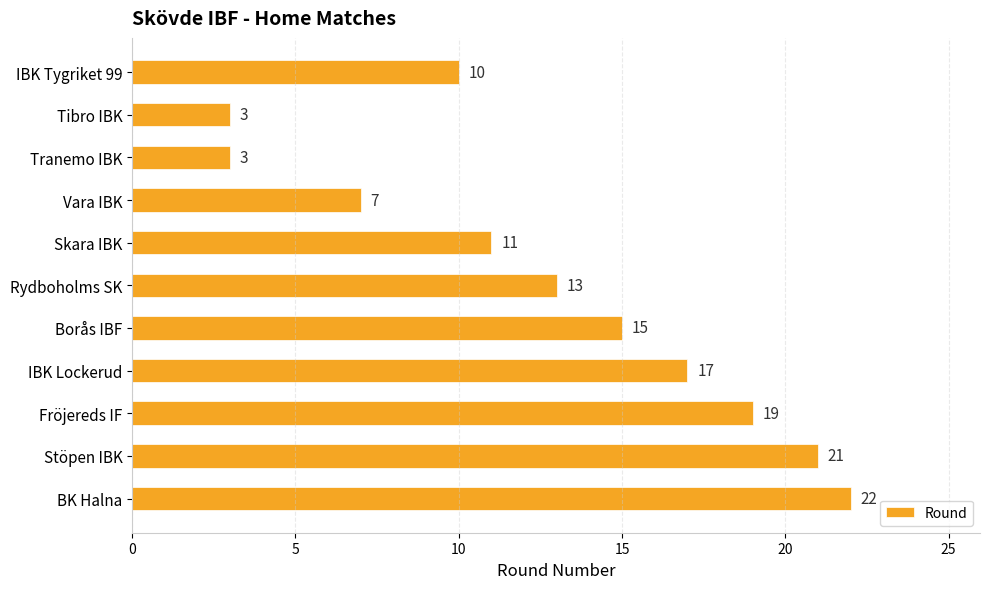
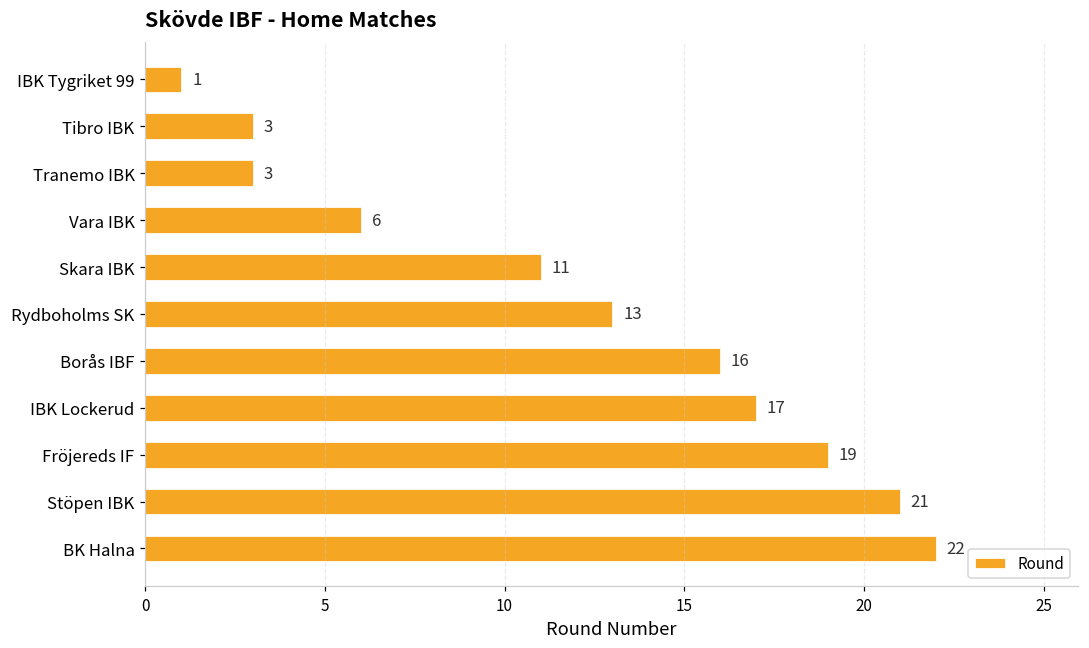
IBK Tygriket 99: 10 -> 1
Vara IBK: 7 -> 6
Borås IBF: 15 -> 16
